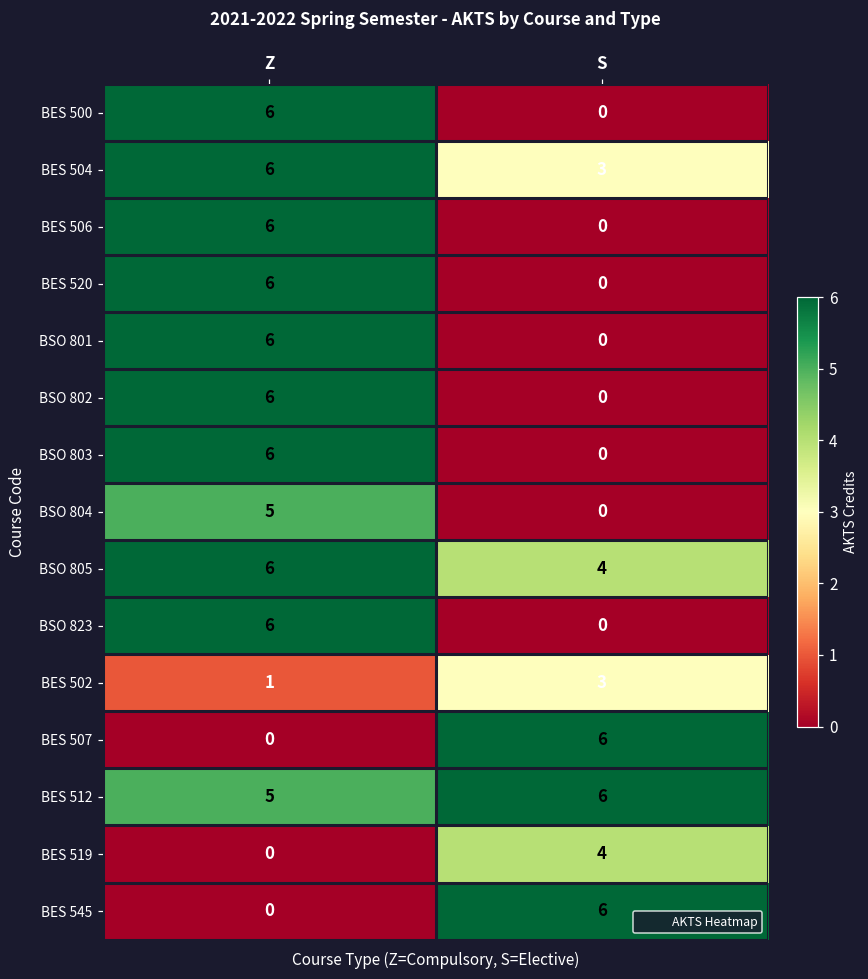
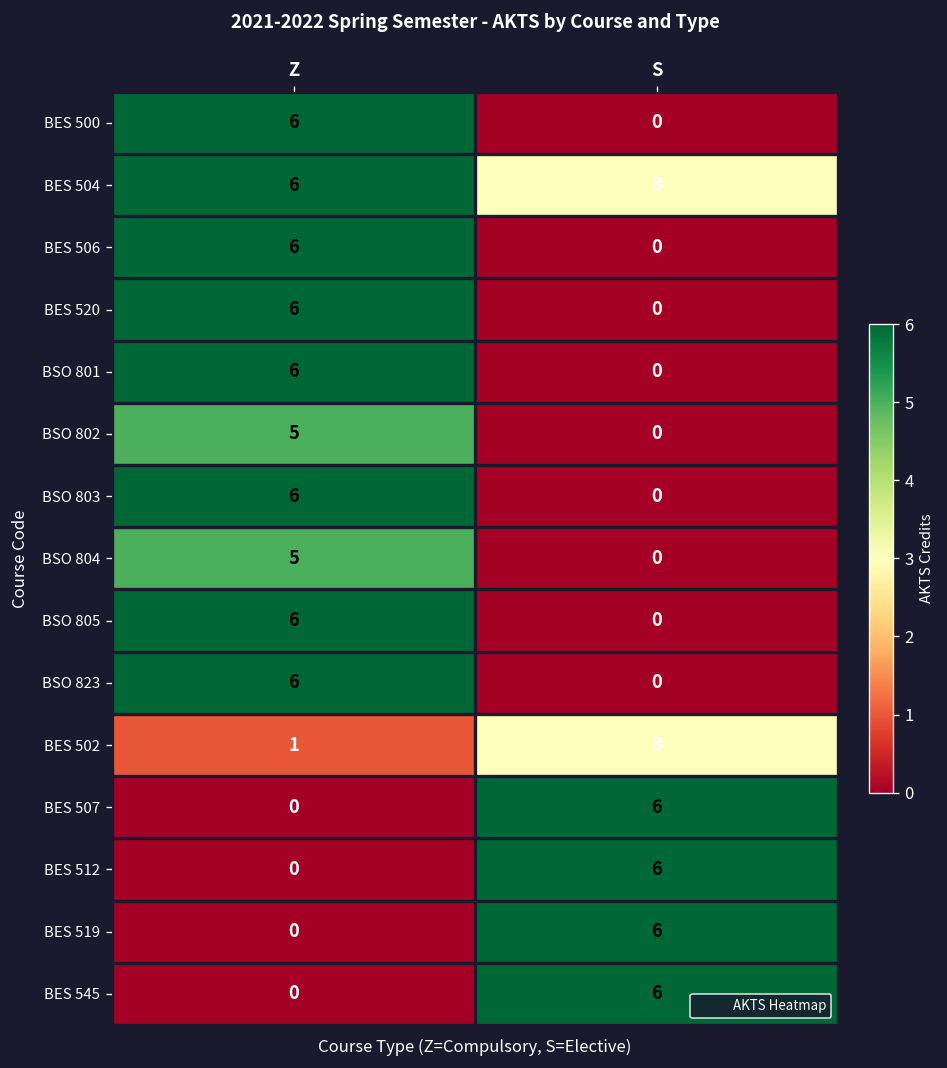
BSO 802, Z: 6 -> 5
BSO 805, S: 4 -> 0
BES 512, Z: 5 -> 0
BES 519, S: 4 -> 6
